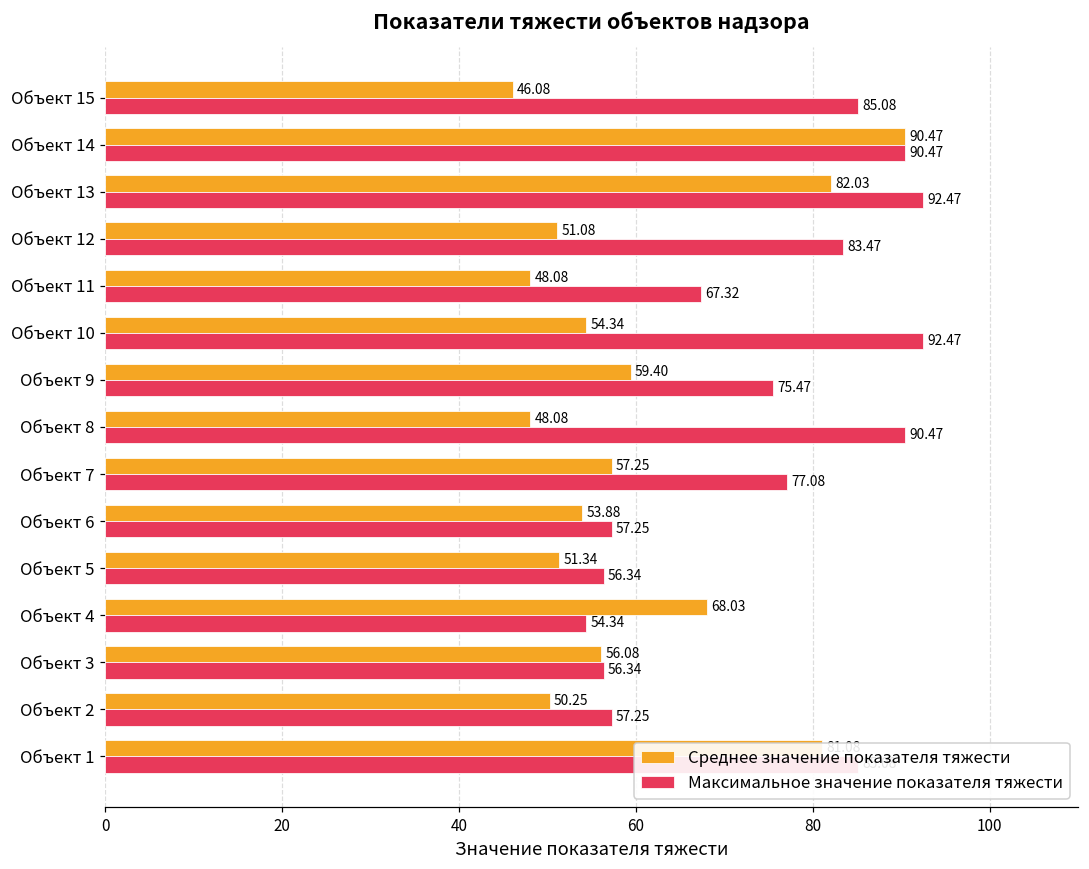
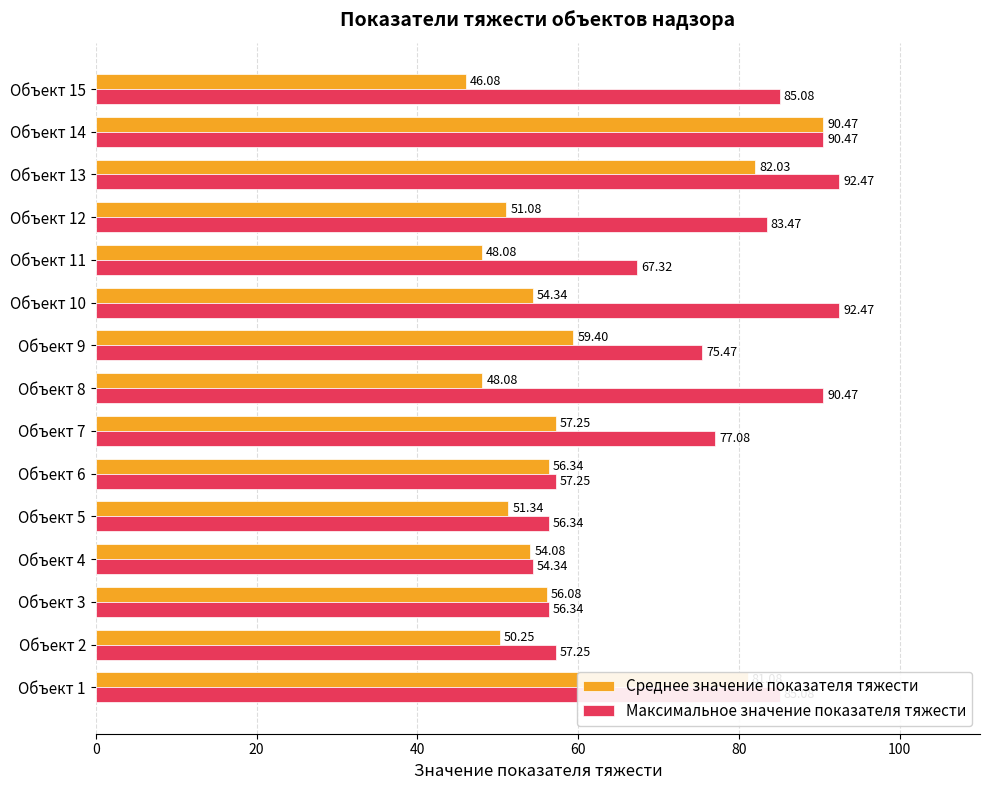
Среднее значение показателя тяжести, Объект 6: 53.88 -> 56.34
Среднее значение показателя тяжести, Объект 4: 68.03 -> 54.08
